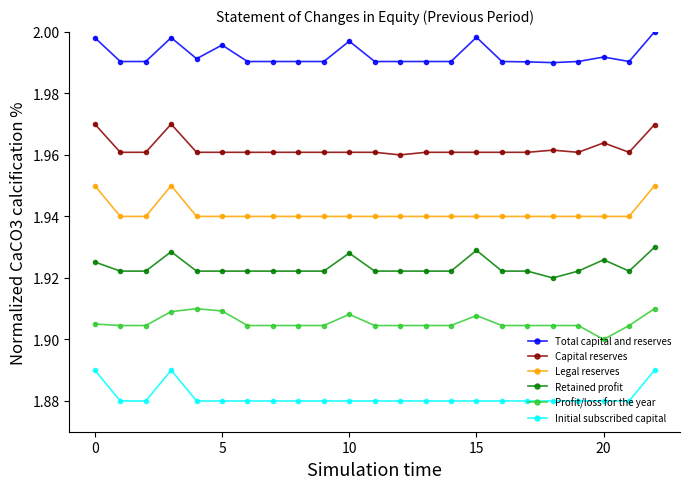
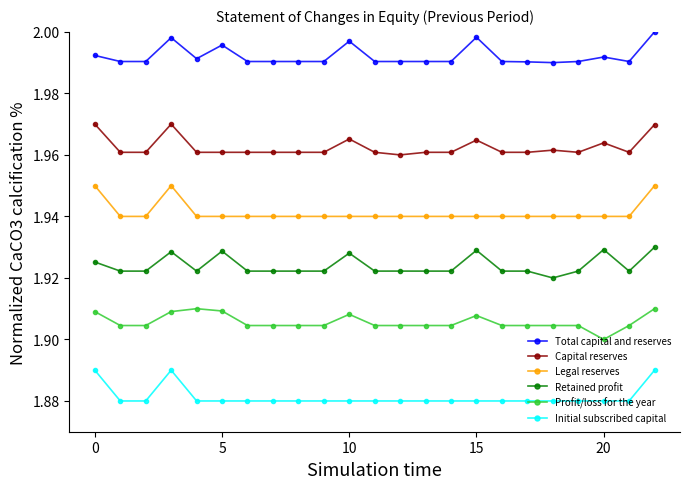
Total capital and reserves, 0: 1.998 -> 1.992
Profit/loss for the year, 0: 1.905 -> 1.909
Retained profit, 5: 1.922 -> 1.929
Capital reserves, 10: 1.961 -> 1.965
Capital reserves, 15: 1.961 -> 1.965
Retained profit, 20: 1.926 -> 1.929
